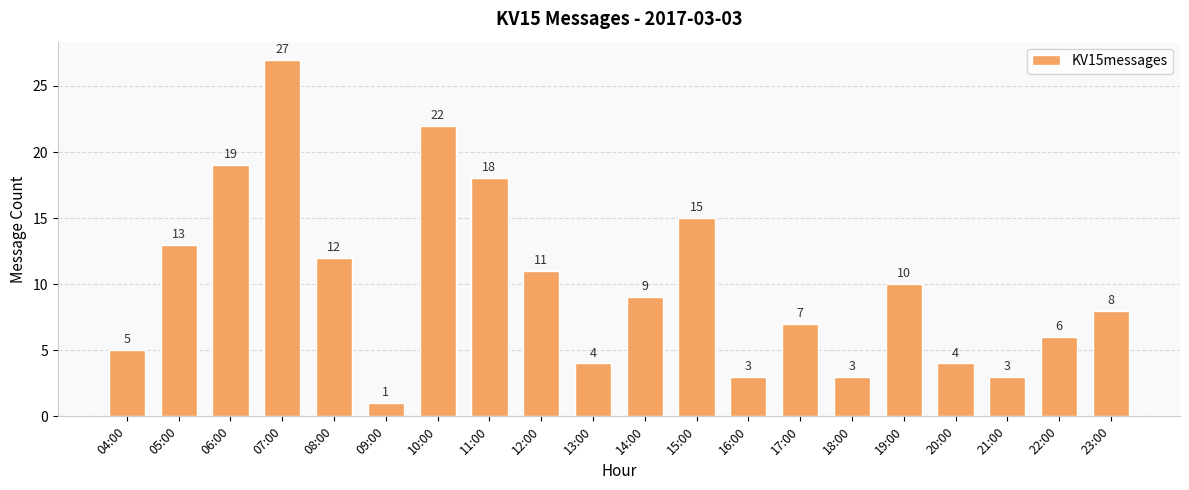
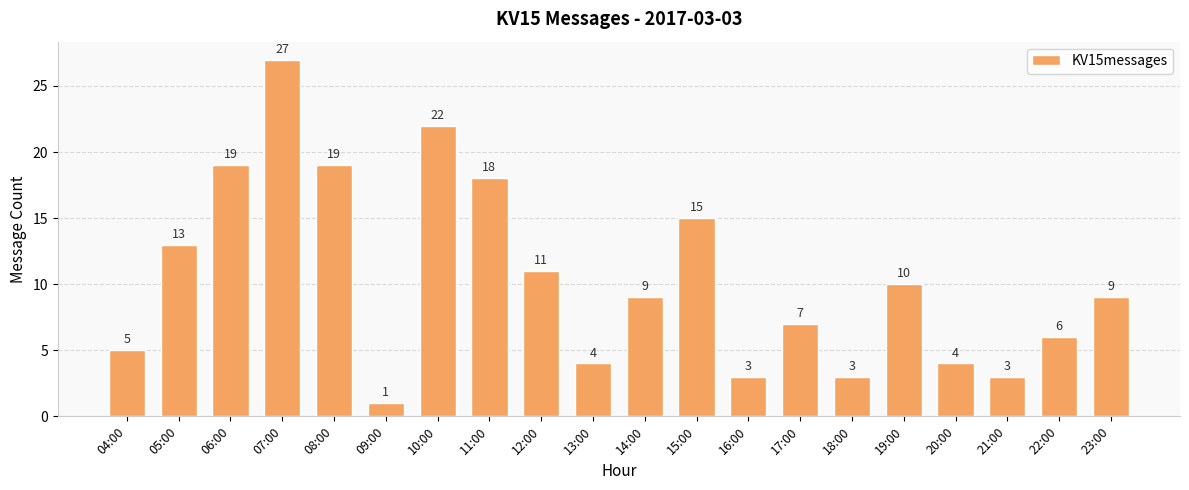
08:00: 12 -> 19
23:00: 8 -> 9
